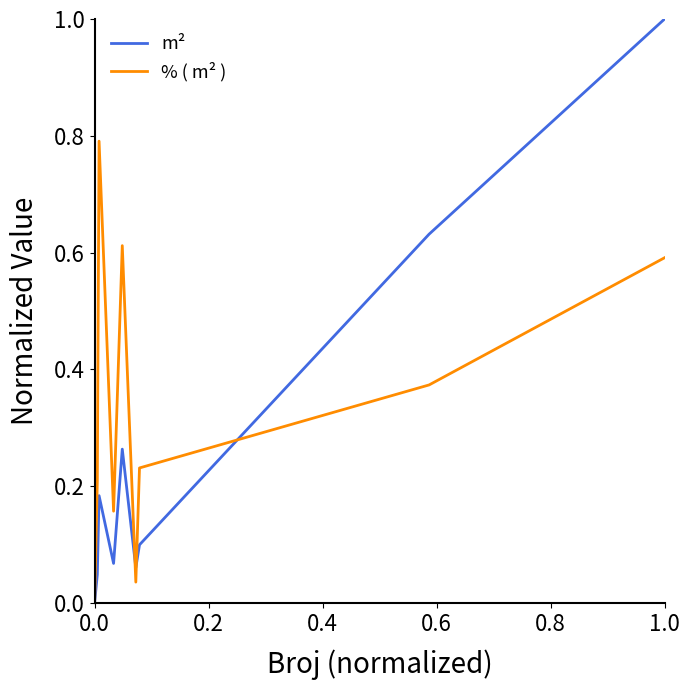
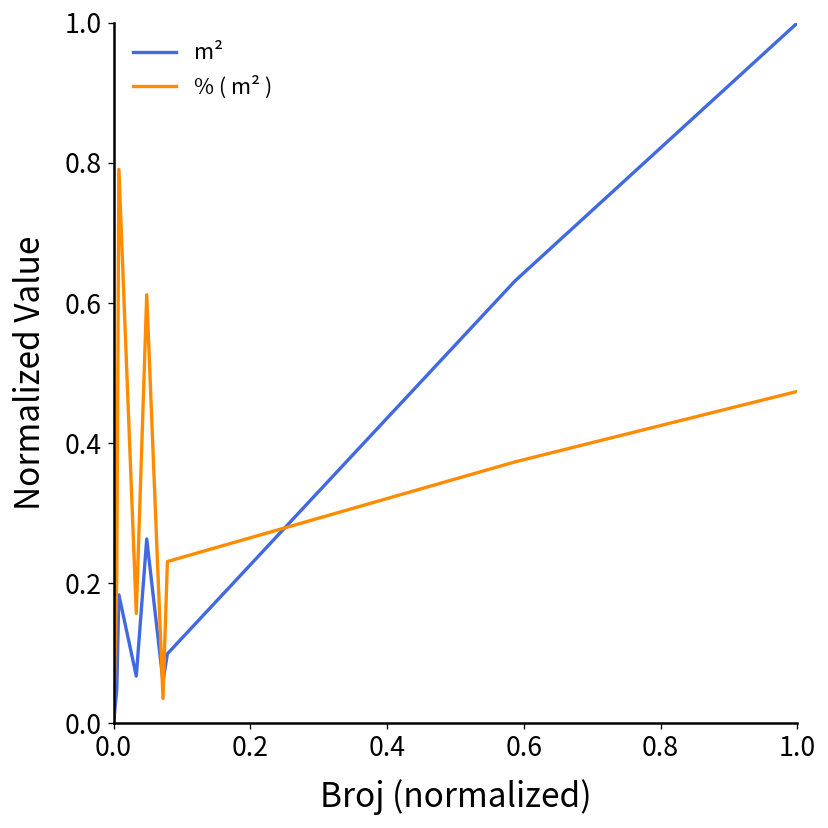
% ( m² ), 1.0: 0.59 -> 0.47
